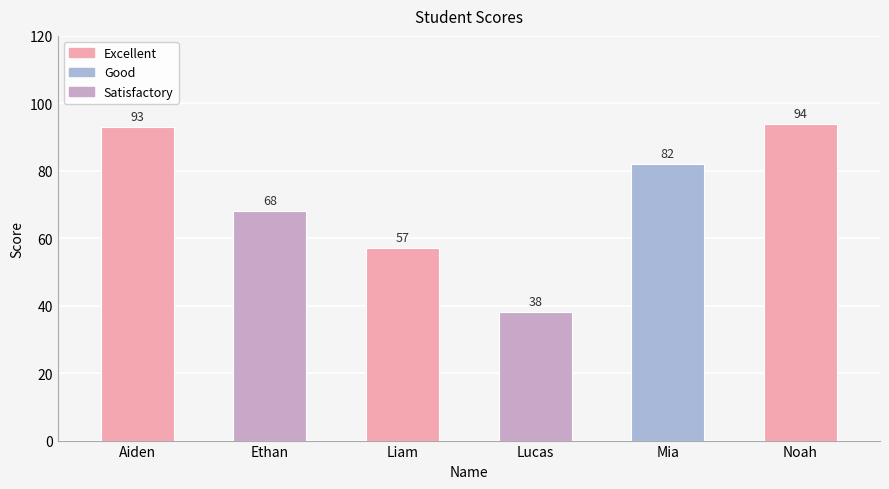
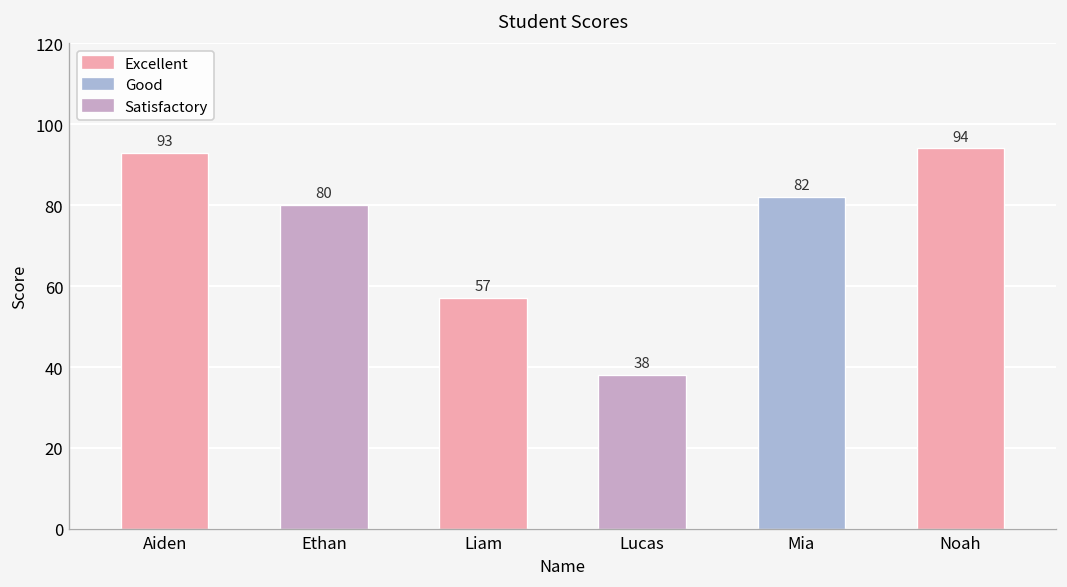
Ethan: 68 -> 80
